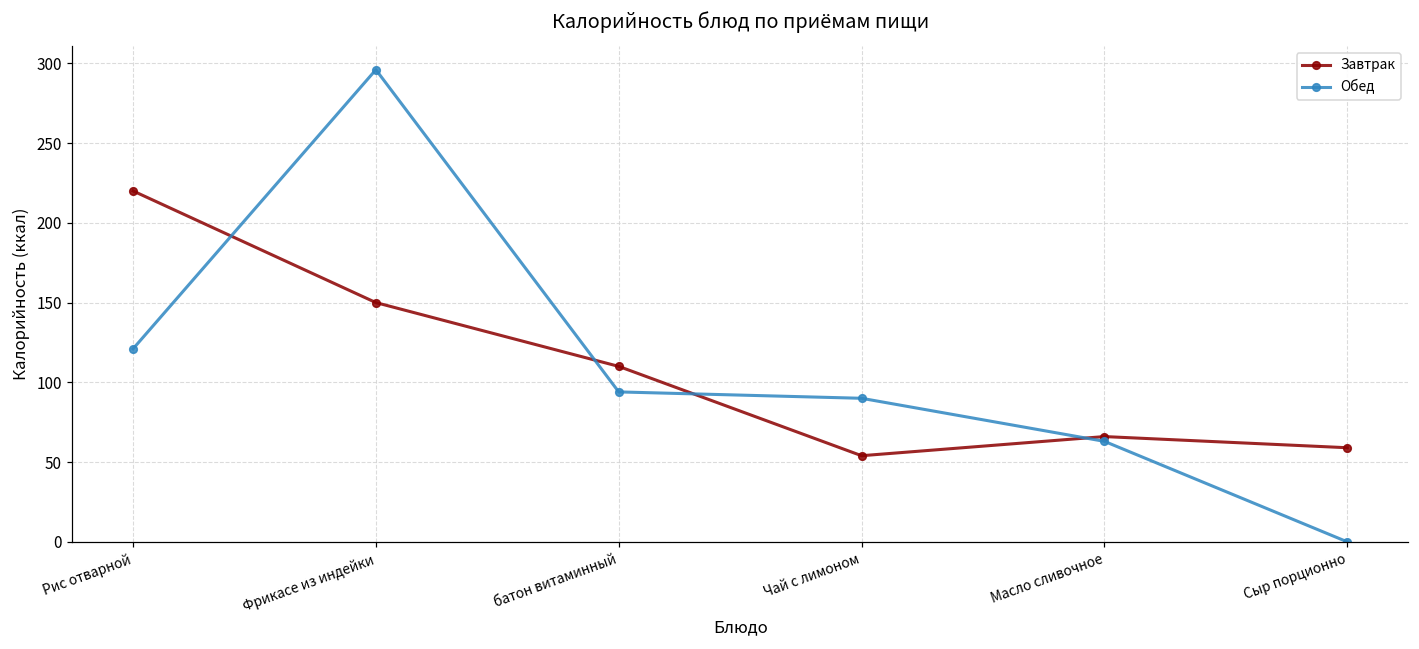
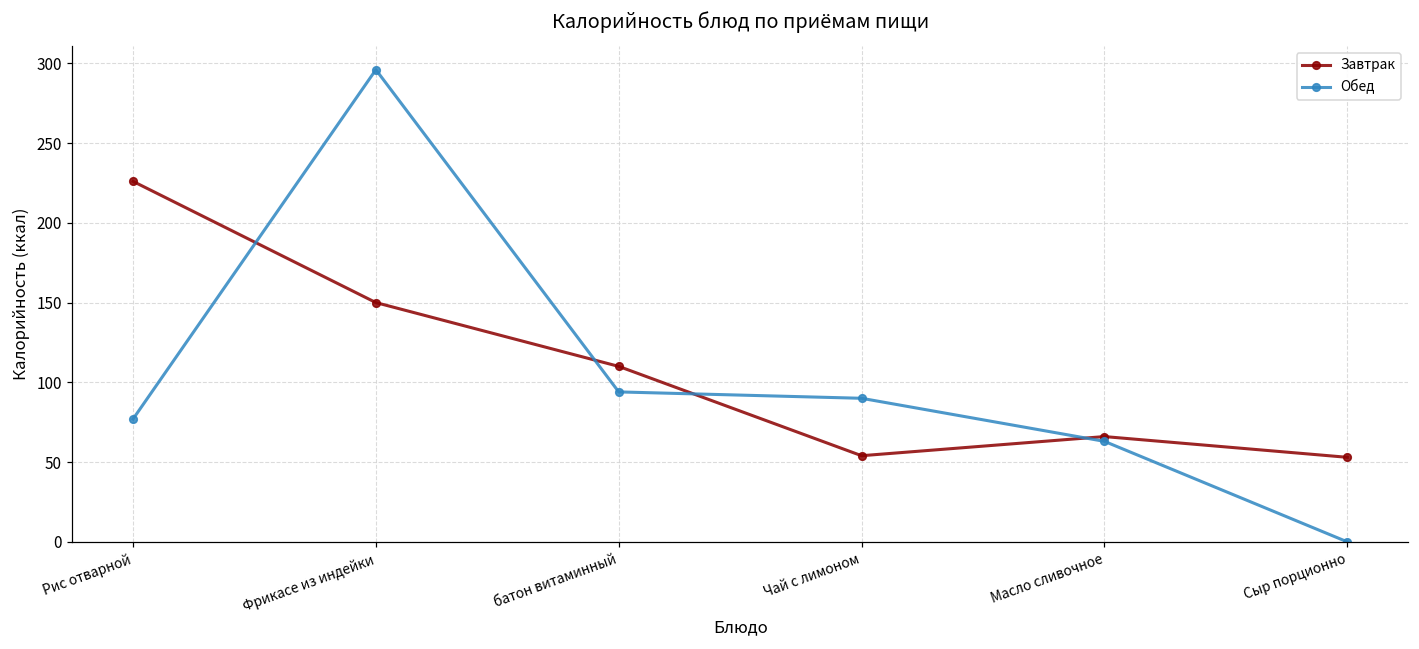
Завтрак, Рис отварной: 220 -> 226
Обед, Рис отварной: 121 -> 77
Завтрак, Сыр порционно: 59 -> 53
